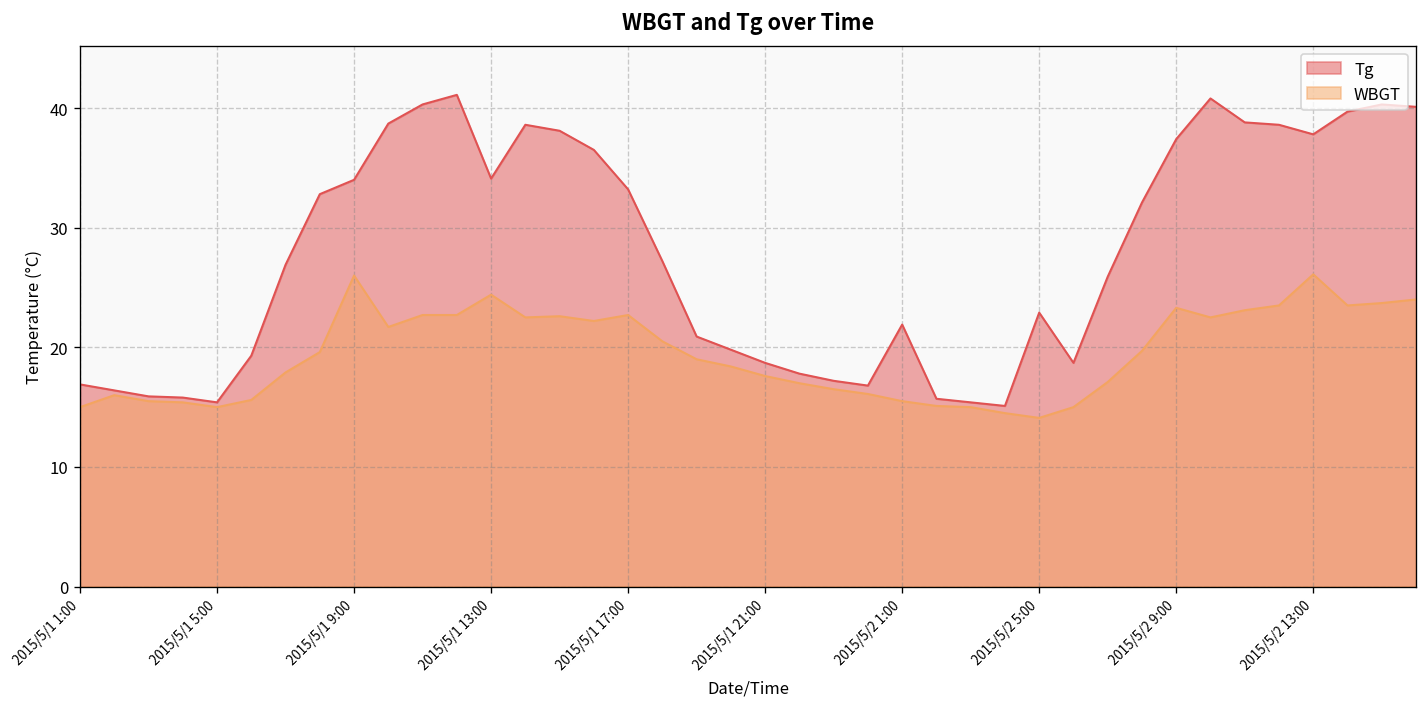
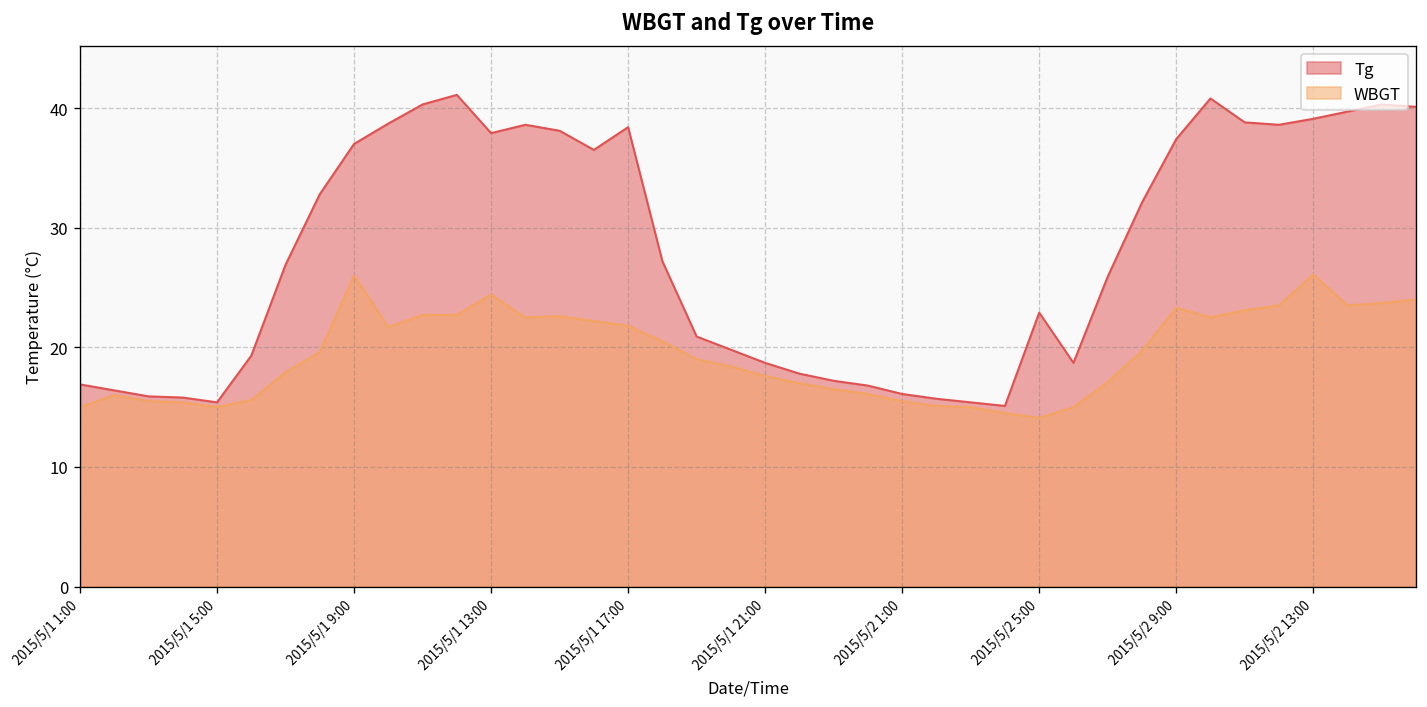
Tg, 2015/5/1 9:00: 34 -> 37
Tg, 2015/5/1 13:00: 34 -> 38
Tg, 2015/5/1 17:00: 33 -> 38
WBGT, 2015/5/1 17:00: 23 -> 22
Tg, 2015/5/2 1:00: 22 -> 16
Tg, 2015/5/2 13:00: 38 -> 39
